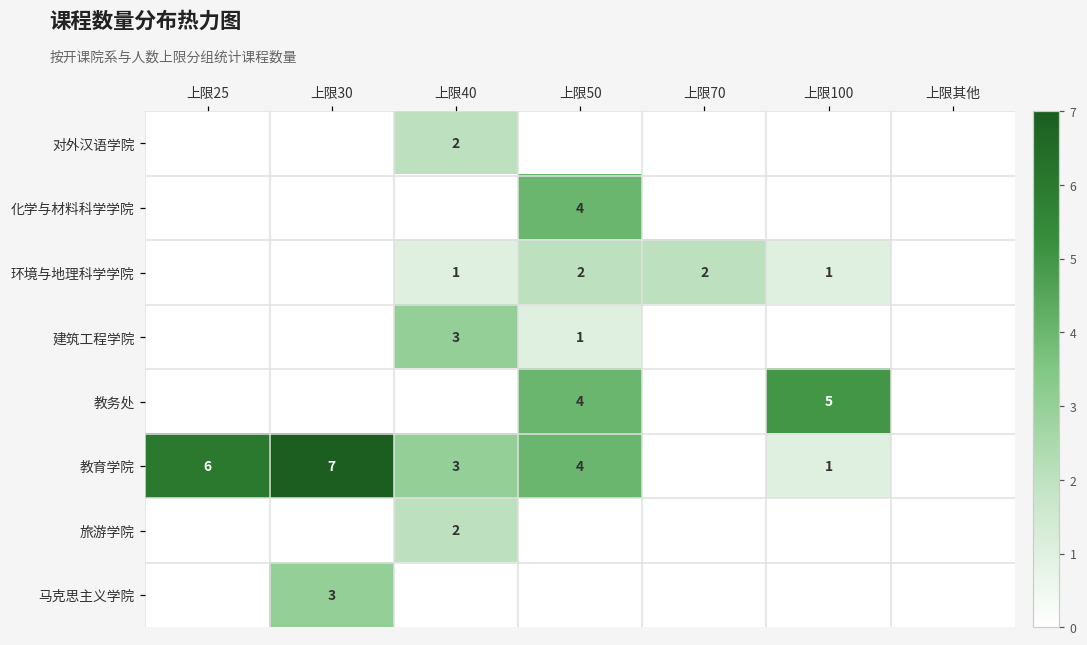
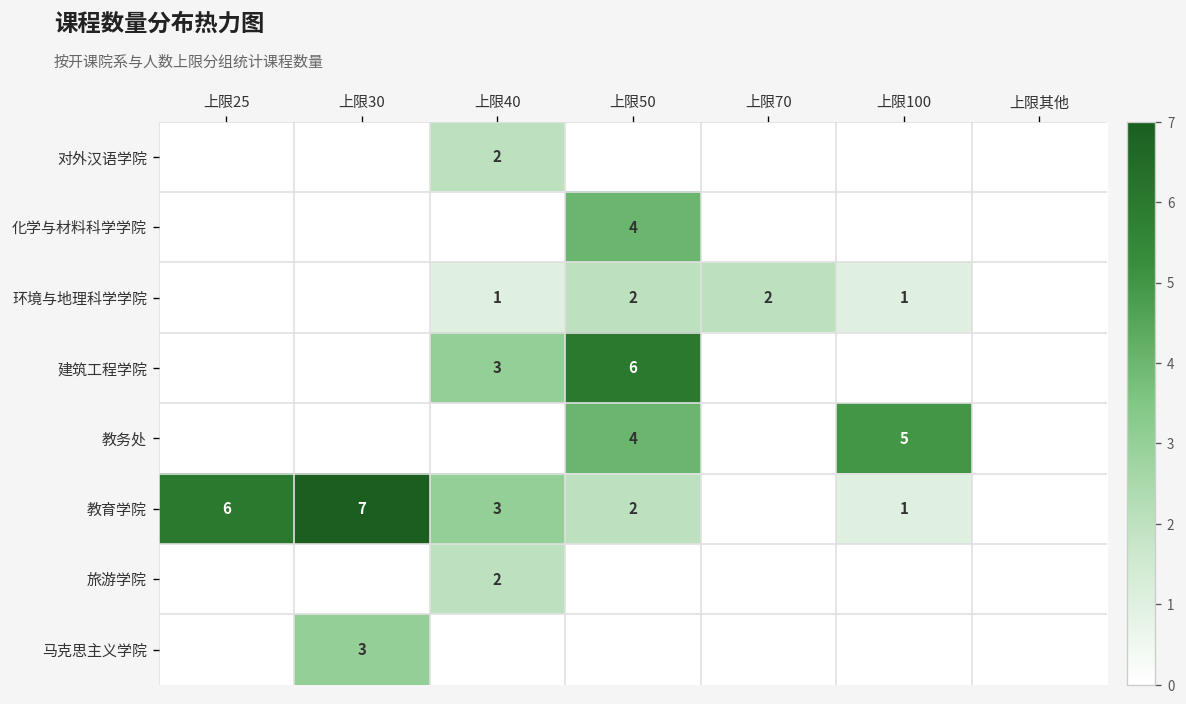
建筑工程学院, 上限50: 1 -> 6
教育学院, 上限50: 4 -> 2
